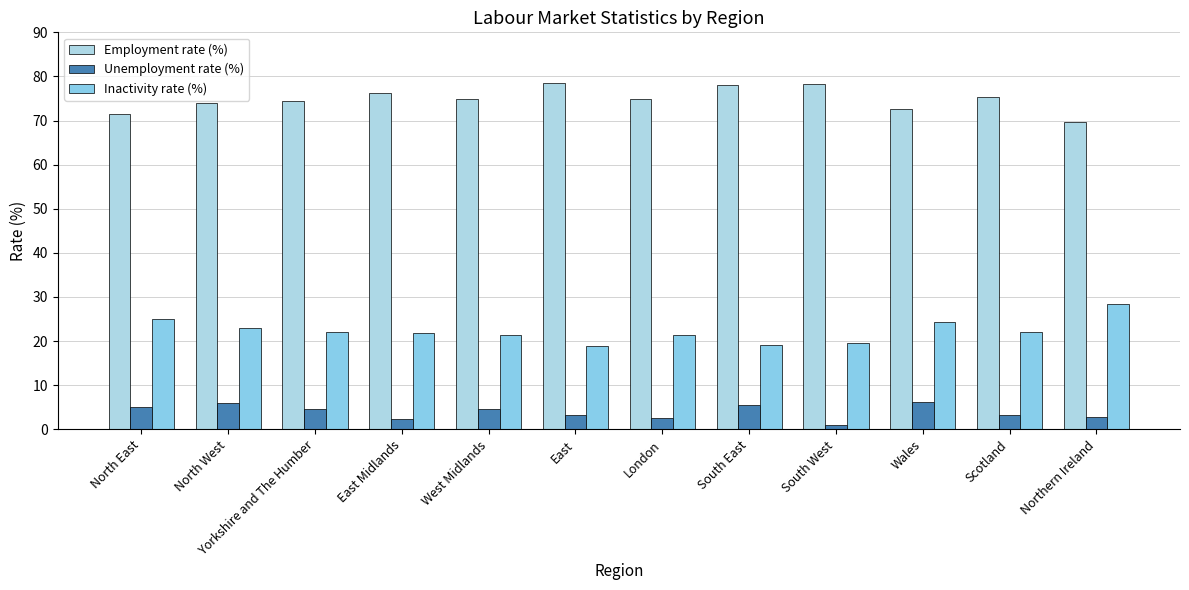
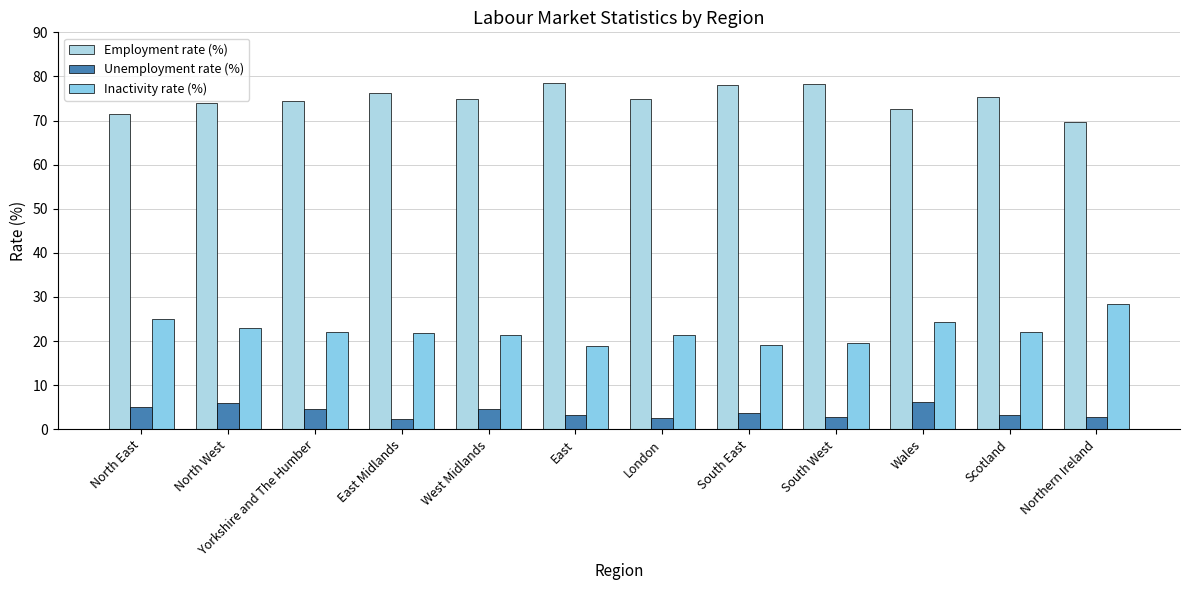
Unemployment rate (%), South East: 6 -> 4
Unemployment rate (%), South West: 1 -> 3
